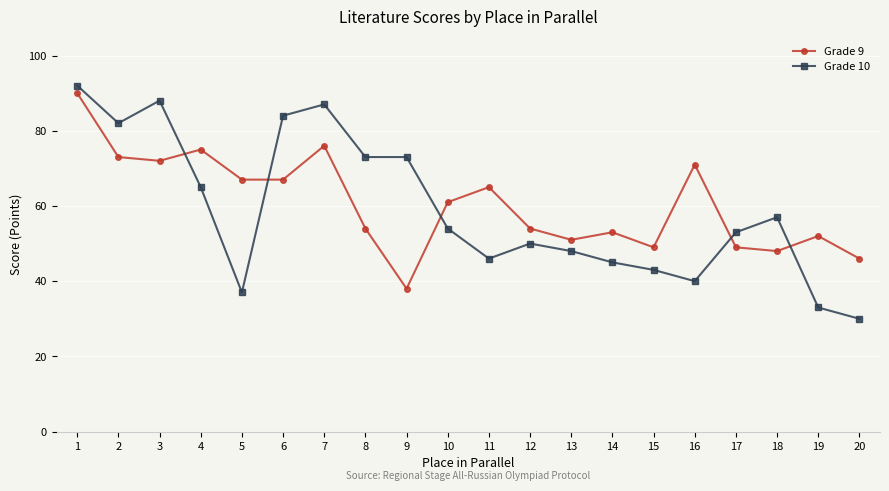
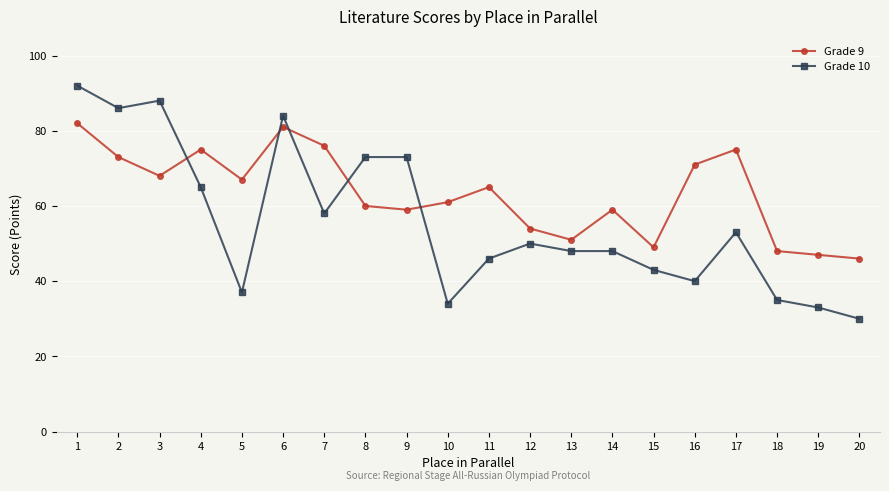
Grade 9, 1: 90 -> 82
Grade 10, 2: 82 -> 86
Grade 9, 3: 72 -> 68
Grade 9, 6: 67 -> 81
Grade 10, 7: 87 -> 58
Grade 9, 8: 54 -> 60
Grade 9, 9: 38 -> 59
Grade 10, 10: 54 -> 34
Grade 9, 14: 53 -> 59
Grade 10, 14: 45 -> 48
Grade 9, 17: 49 -> 75
Grade 10, 18: 57 -> 35
Grade 9, 19: 52 -> 47
